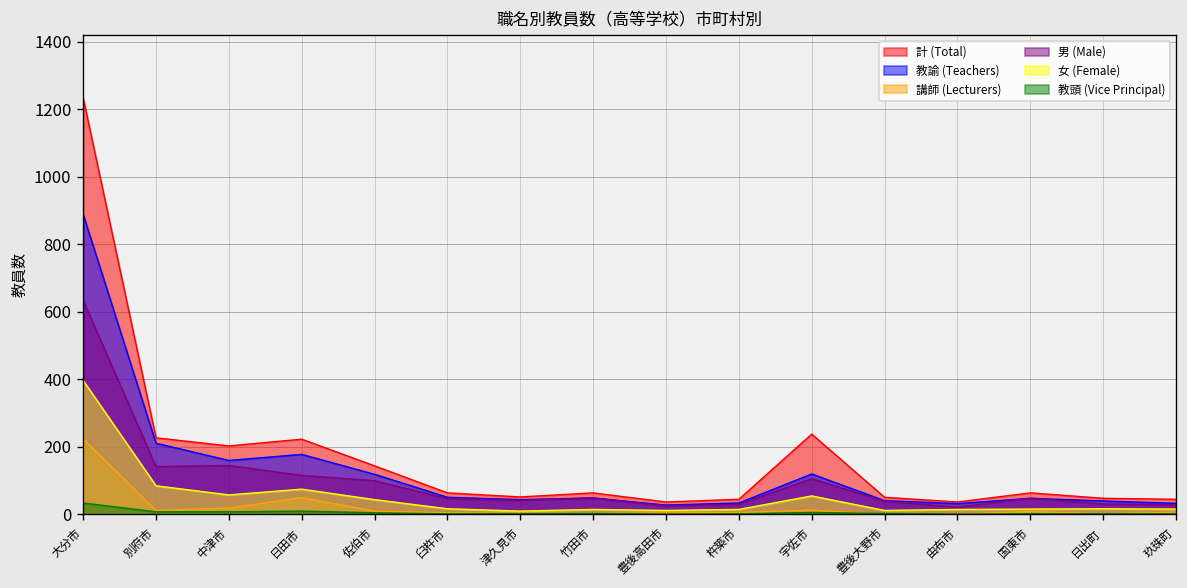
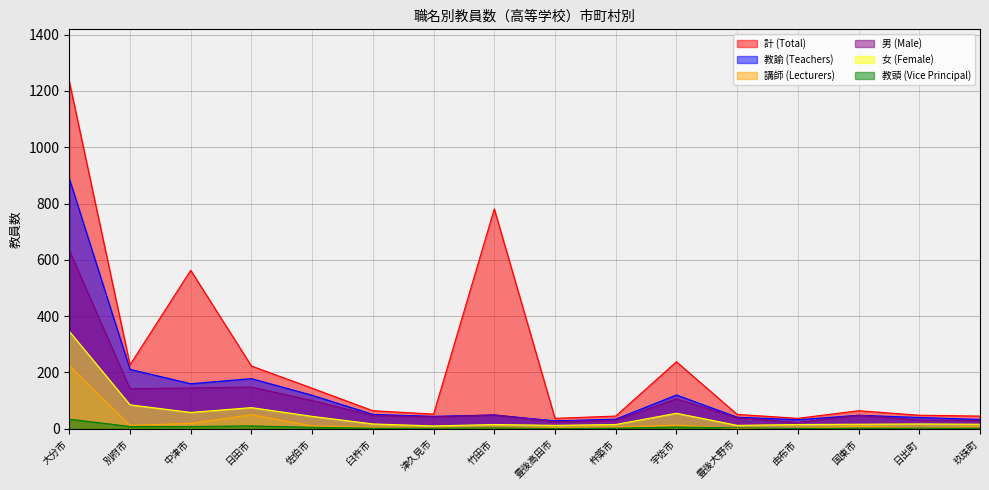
女 (Female), 大分市: 400 -> 350
計 (Total), 中津市: 200 -> 560
男 (Male), 日田市: 120 -> 150
計 (Total), 竹田市: 60 -> 780
